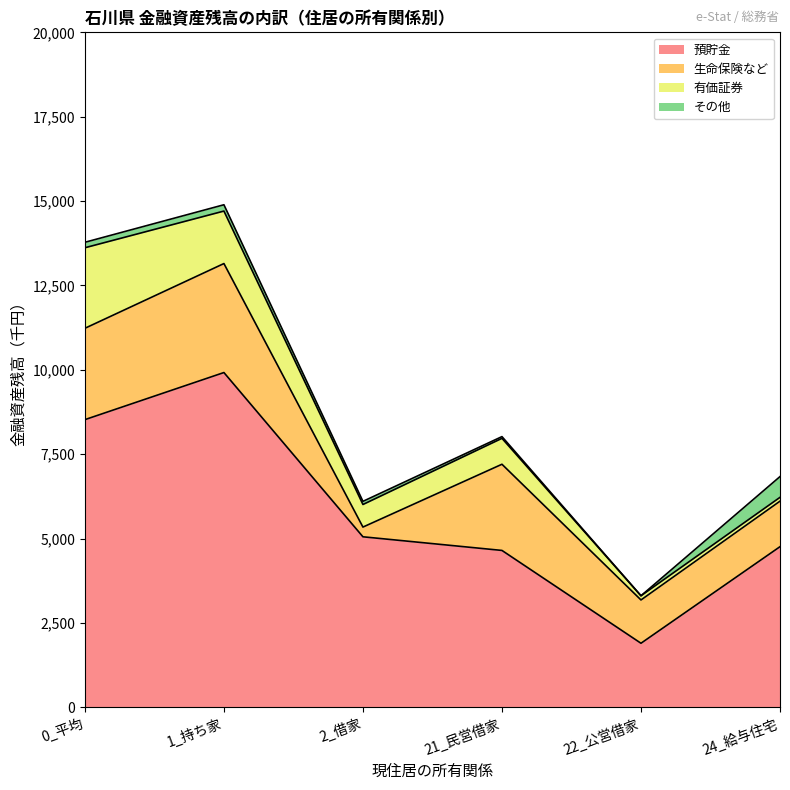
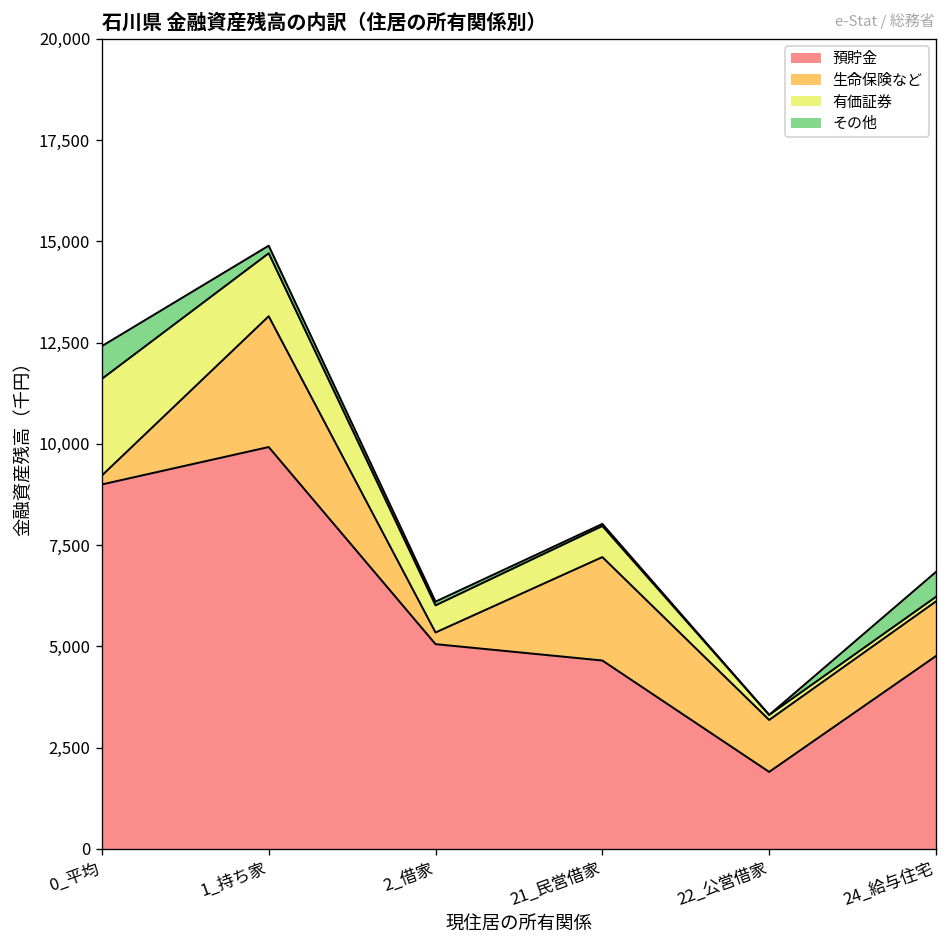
預貯金, 0_平均: 8,500 -> 9,000
生命保険など, 0_平均: 2,700 -> 200
その他, 0_平均: 200 -> 800
